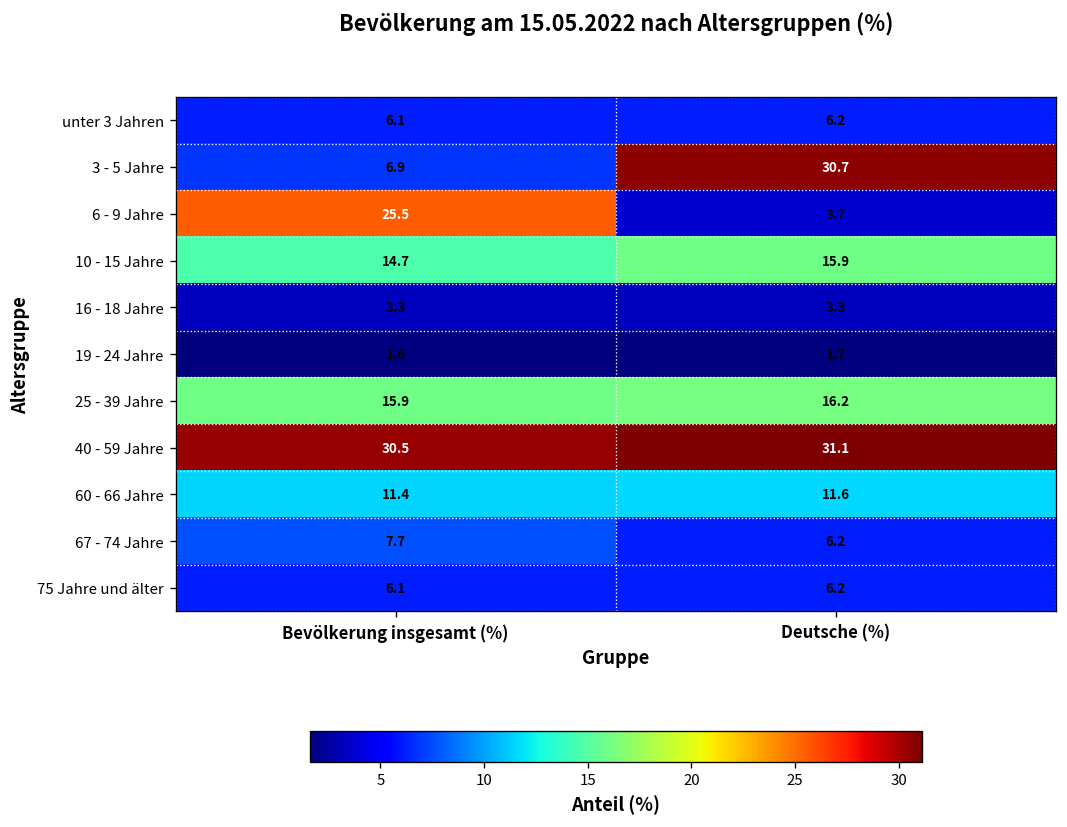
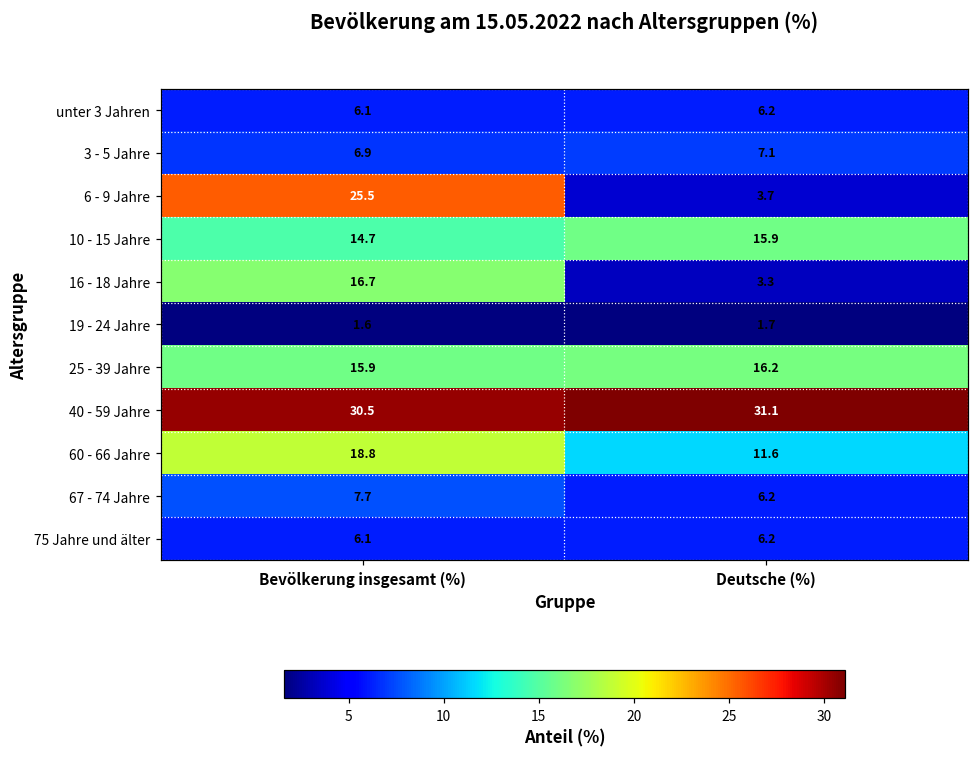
3 - 5 Jahre, Deutsche (%): 30.7 -> 7.1
16 - 18 Jahre, Bevölkerung insgesamt (%): 3.3 -> 16.7
60 - 66 Jahre, Bevölkerung insgesamt (%): 11.4 -> 18.8
